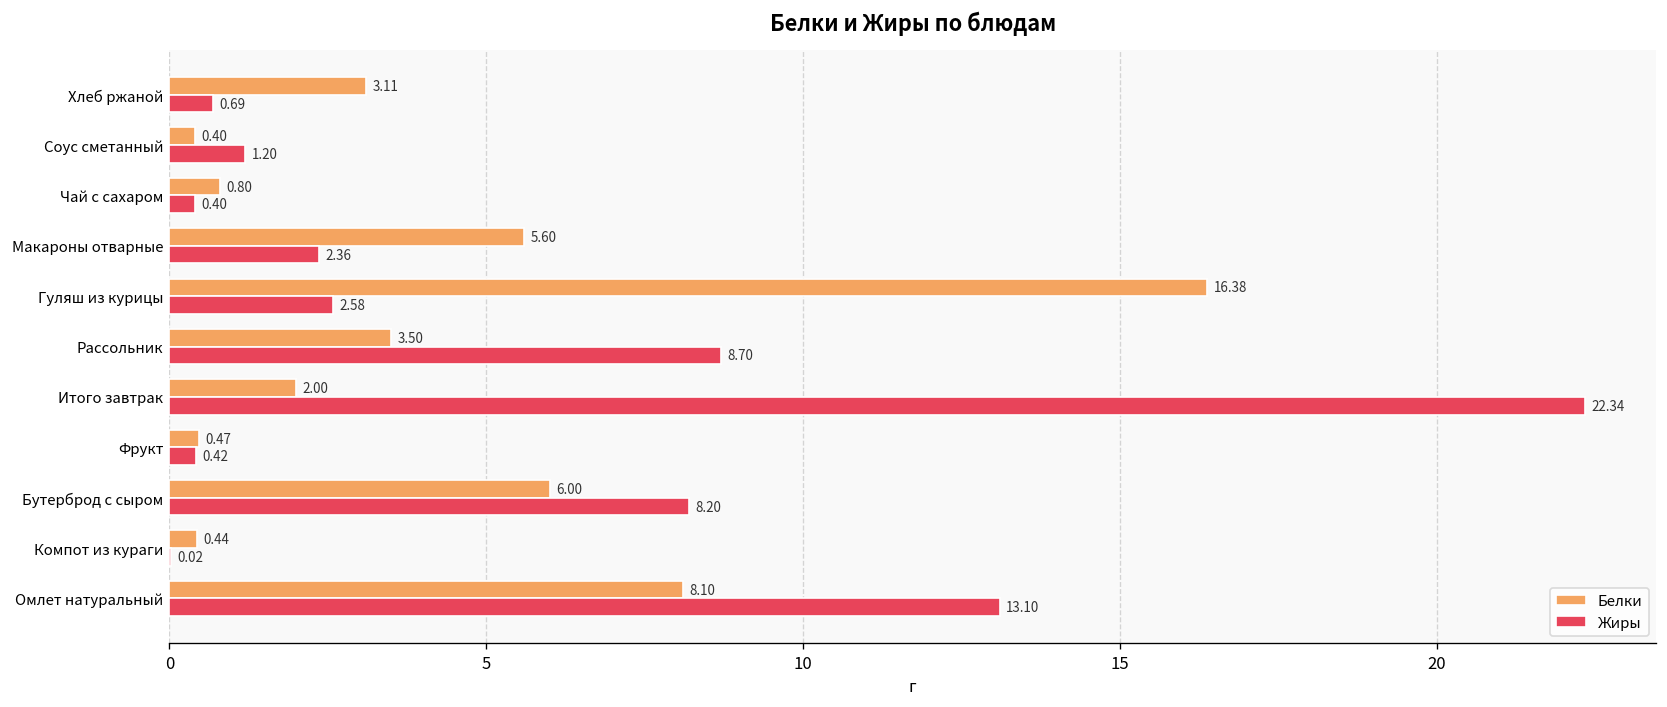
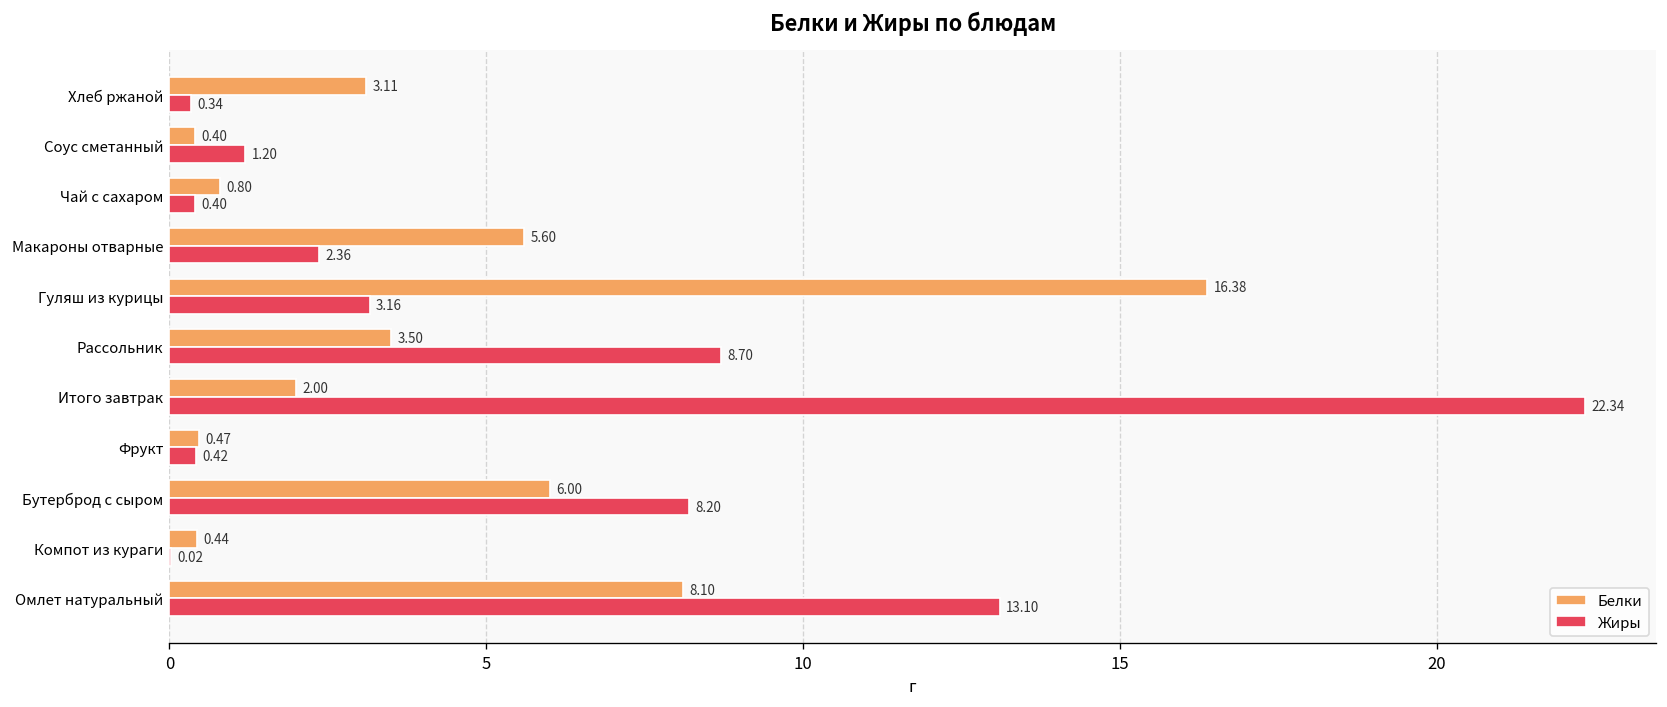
Жиры, Хлеб ржаной: 0.69 -> 0.34
Жиры, Гуляш из курицы: 2.58 -> 3.16
